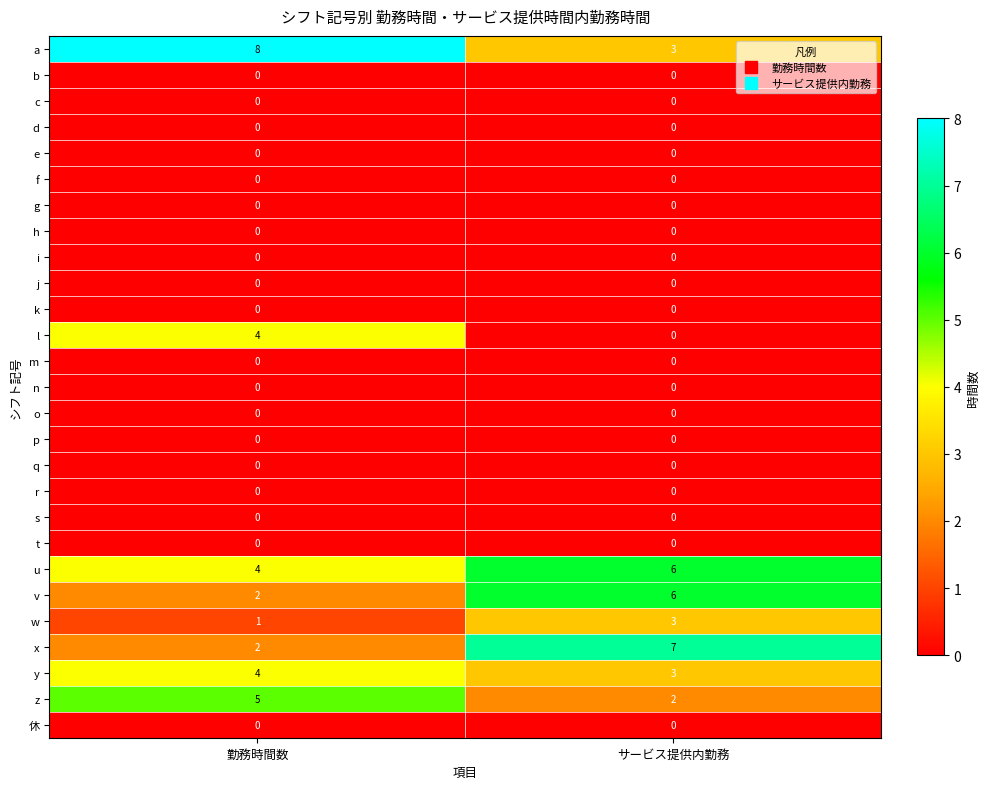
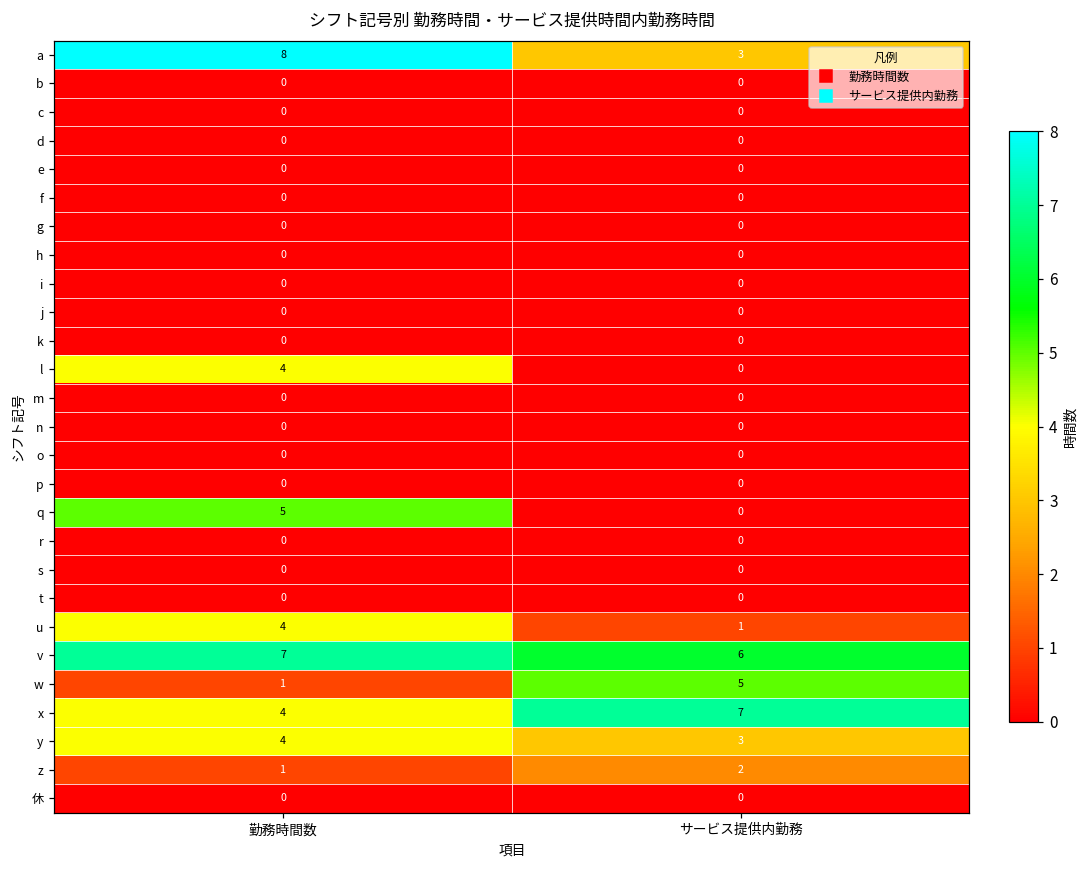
q, 勤務時間数: 0 -> 5
u, サービス提供内勤務: 6 -> 1
v, 勤務時間数: 2 -> 7
w, サービス提供内勤務: 3 -> 5
x, 勤務時間数: 2 -> 4
z, 勤務時間数: 5 -> 1
